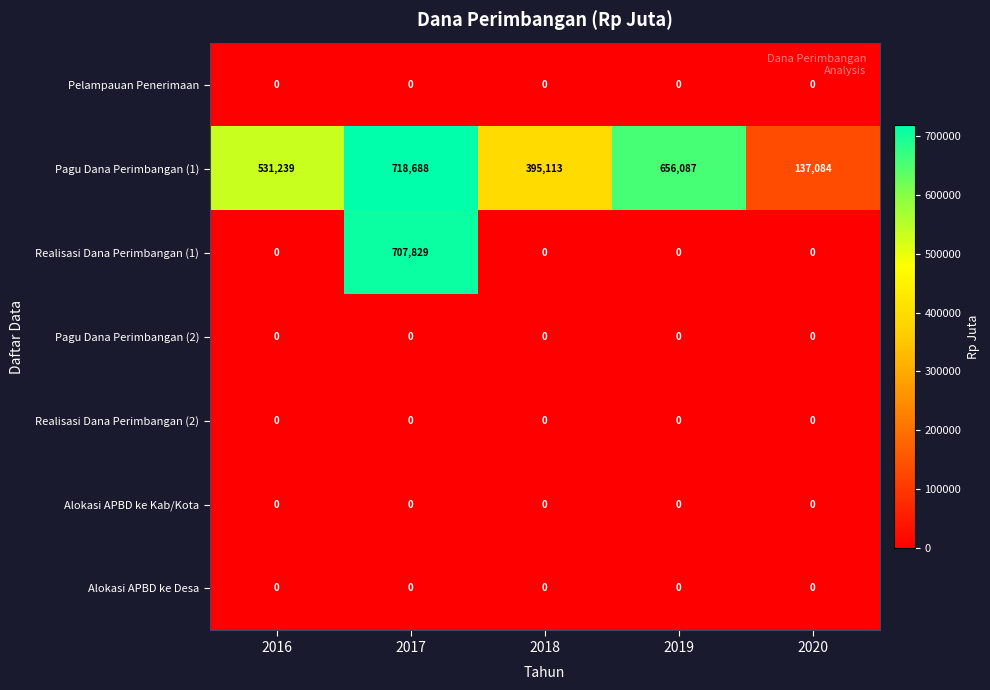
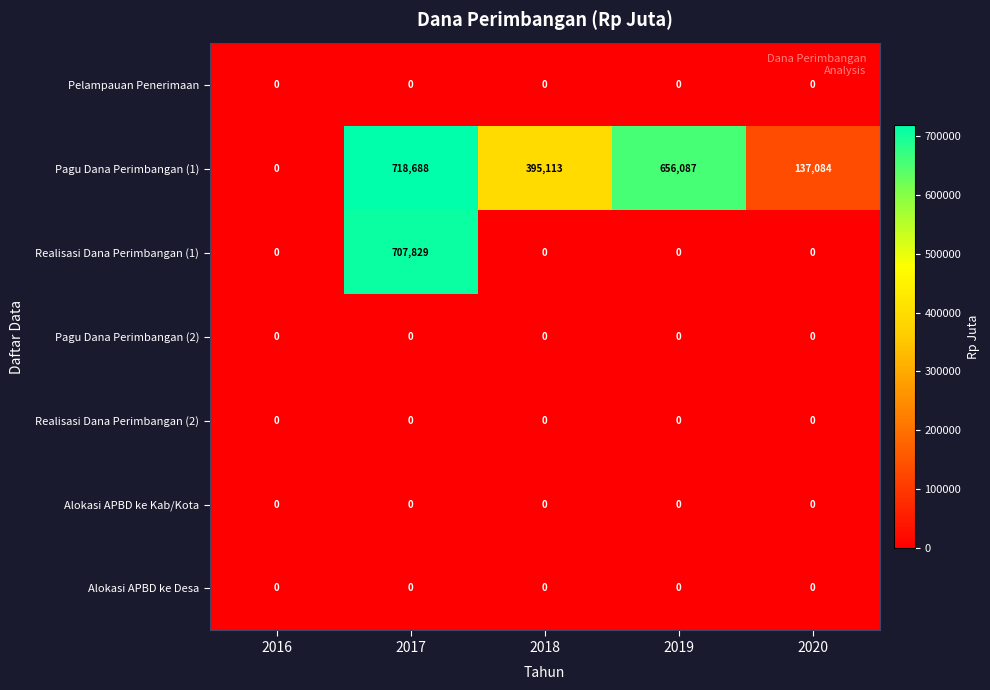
Pagu Dana Perimbangan (1), 2016: 531,239 -> 0
